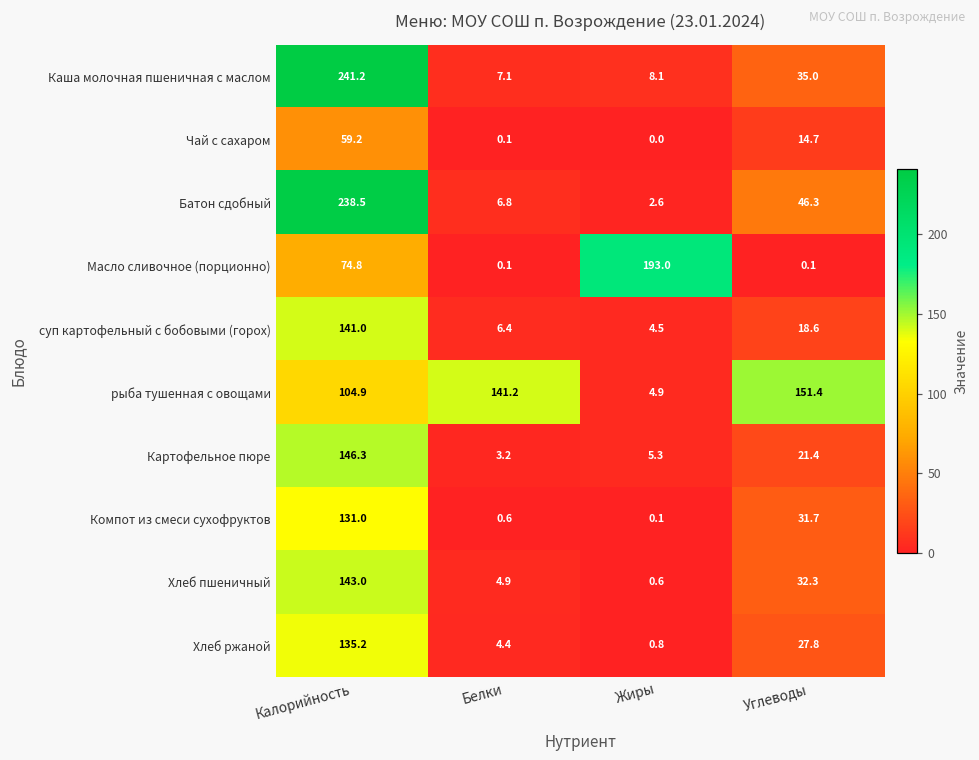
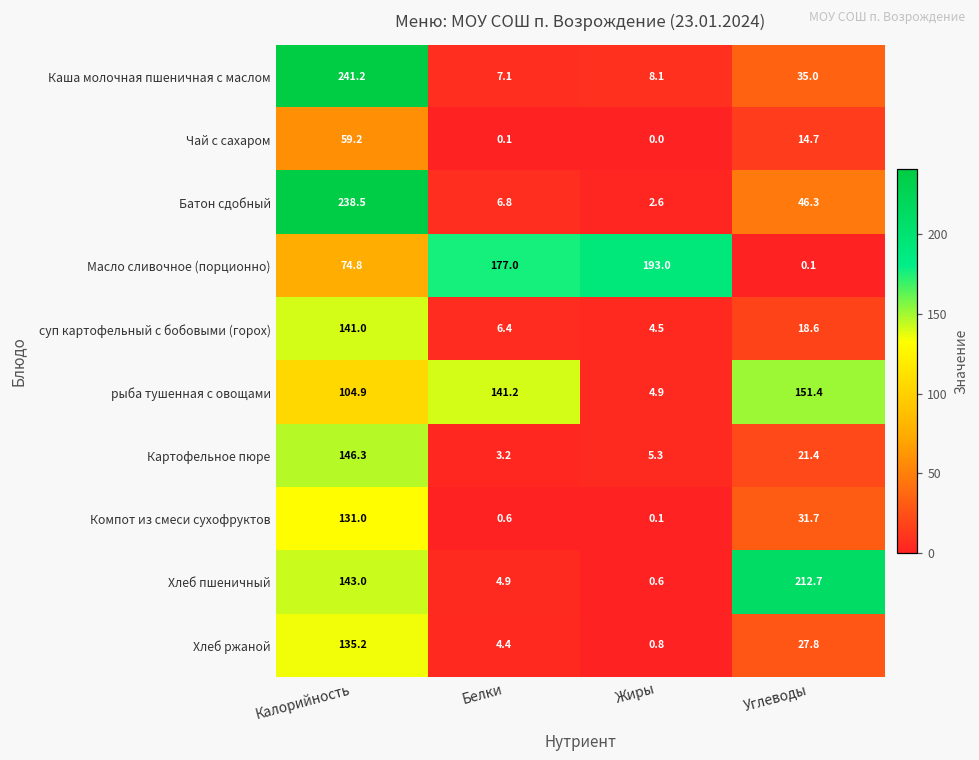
Масло сливочное (порционно), Белки: 0.1 -> 177.0
Хлеб пшеничный, Углеводы: 32.3 -> 212.7
